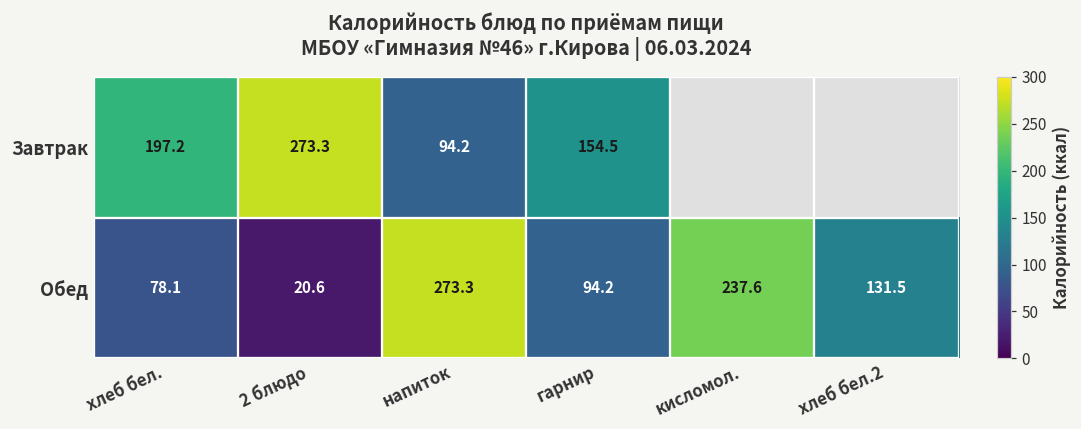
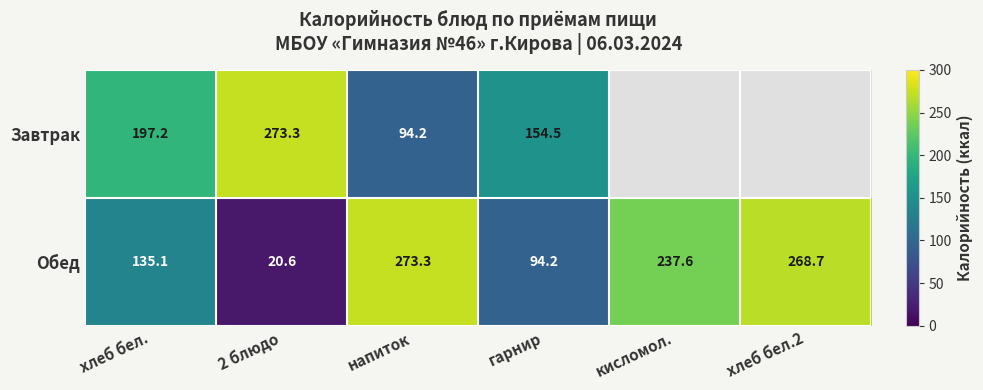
Обед, хлеб бел.: 78.1 -> 135.1
Обед, хлеб бел.2: 131.5 -> 268.7
